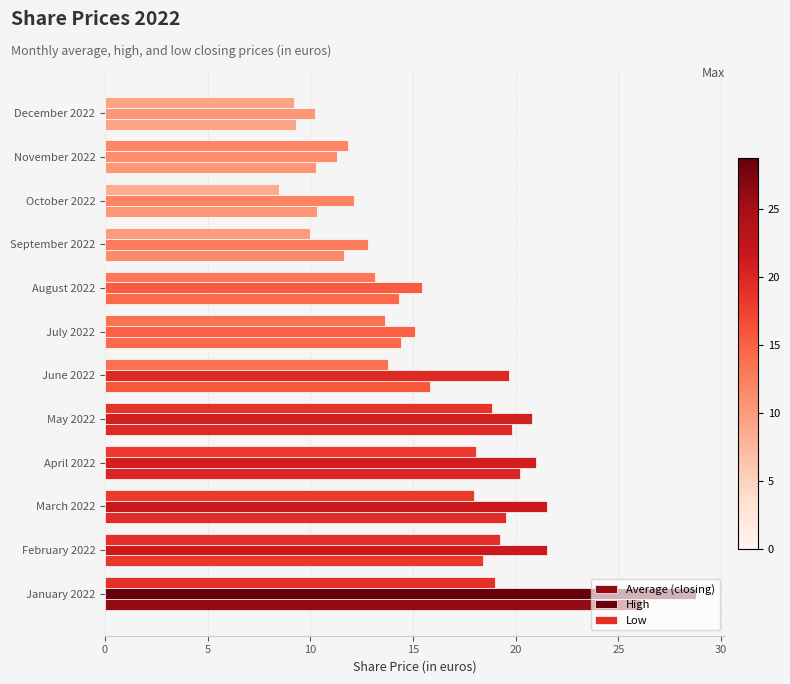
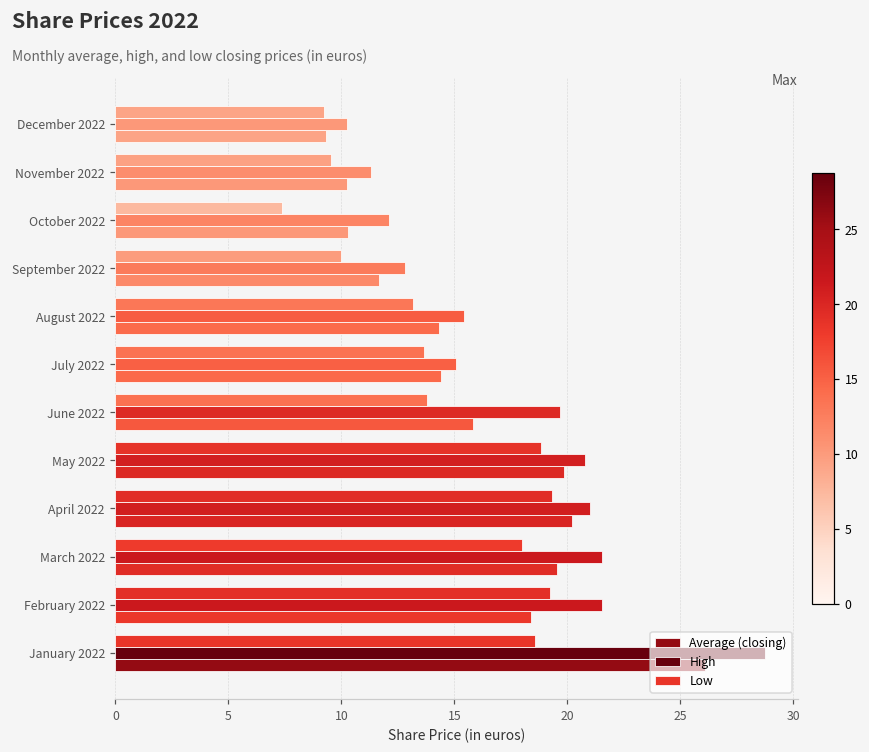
Low, November 2022: 11.8 -> 9.5
Low, October 2022: 8.5 -> 7.4
Low, April 2022: 18.1 -> 19.3
Low, January 2022: 19.0 -> 18.6
